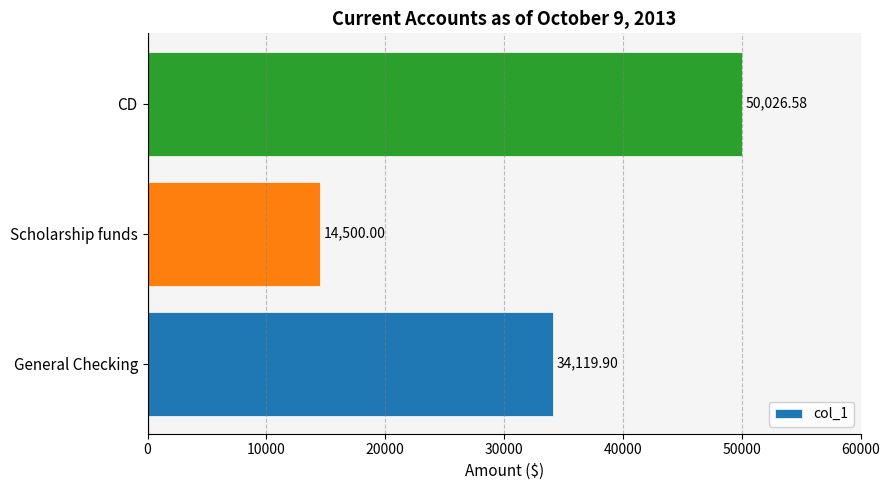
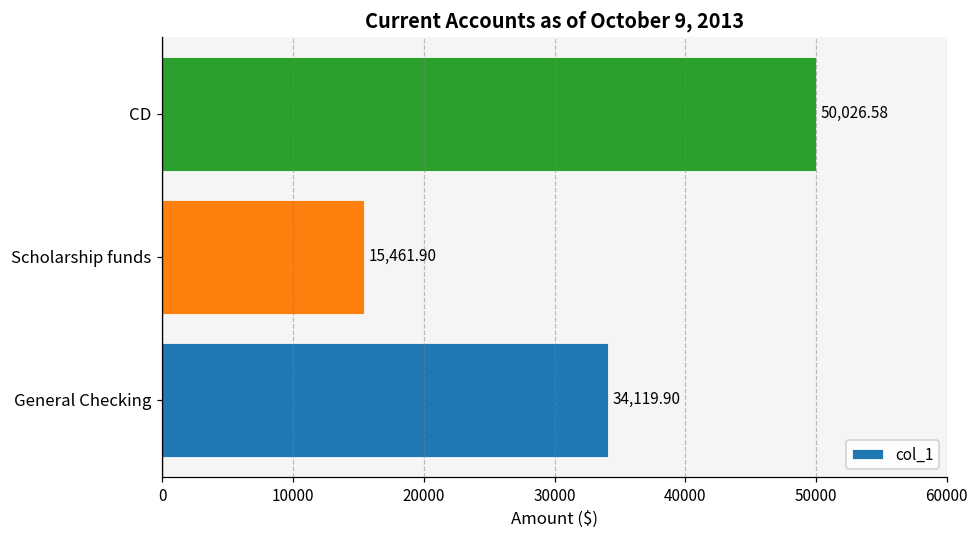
Scholarship funds: 14,500.00 -> 15,461.90
